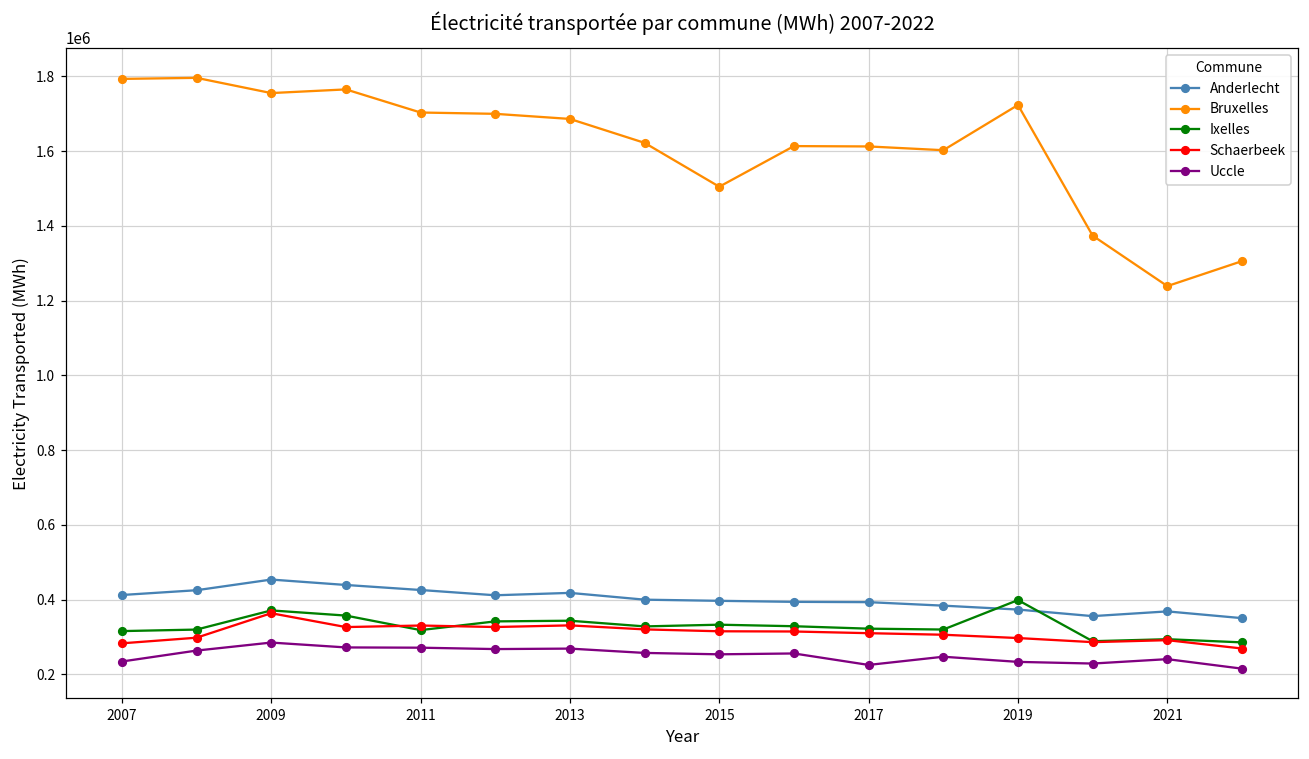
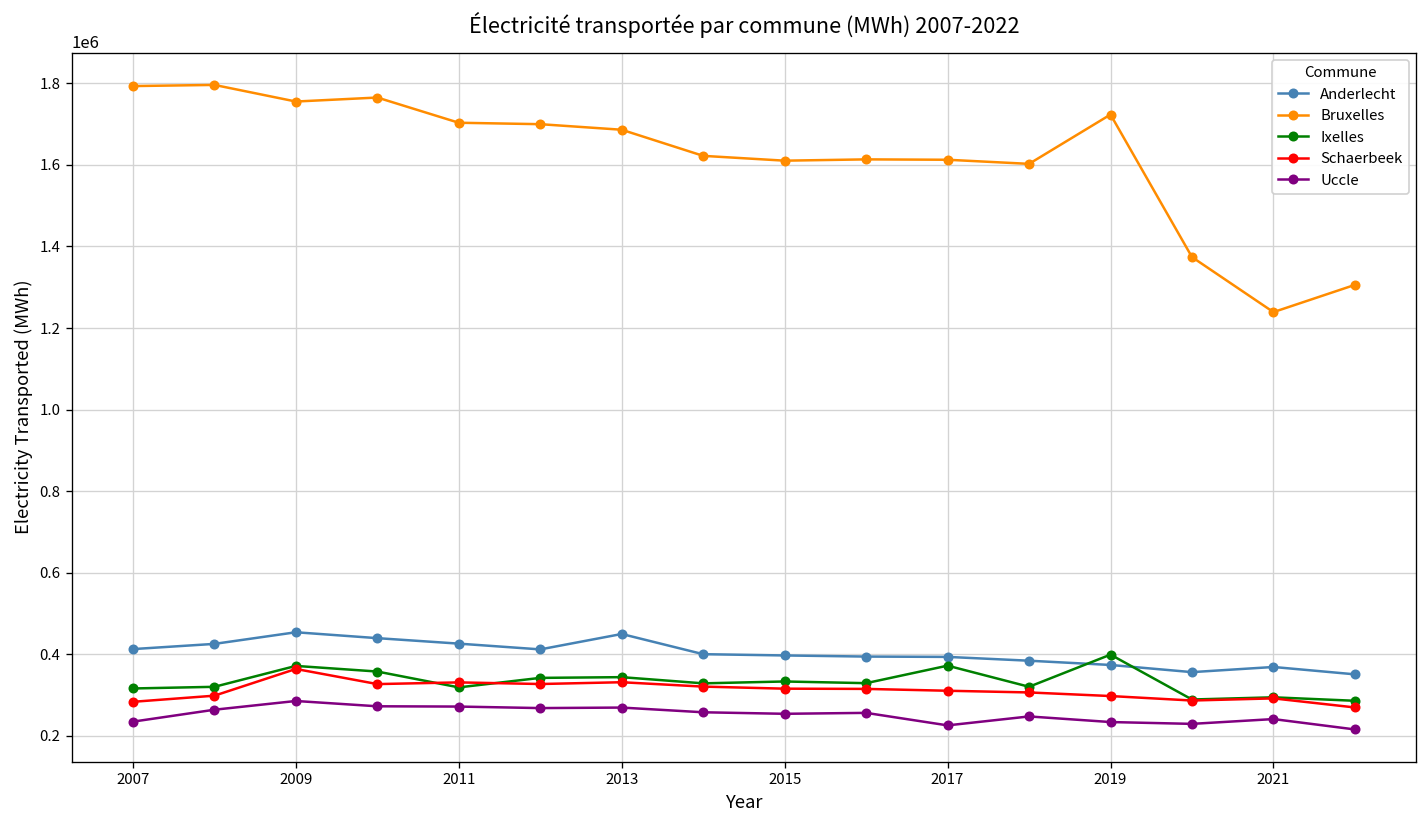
Anderlecht, 2013: 420000 -> 450000
Bruxelles, 2015: 1500000 -> 1610000
Ixelles, 2017: 320000 -> 370000
